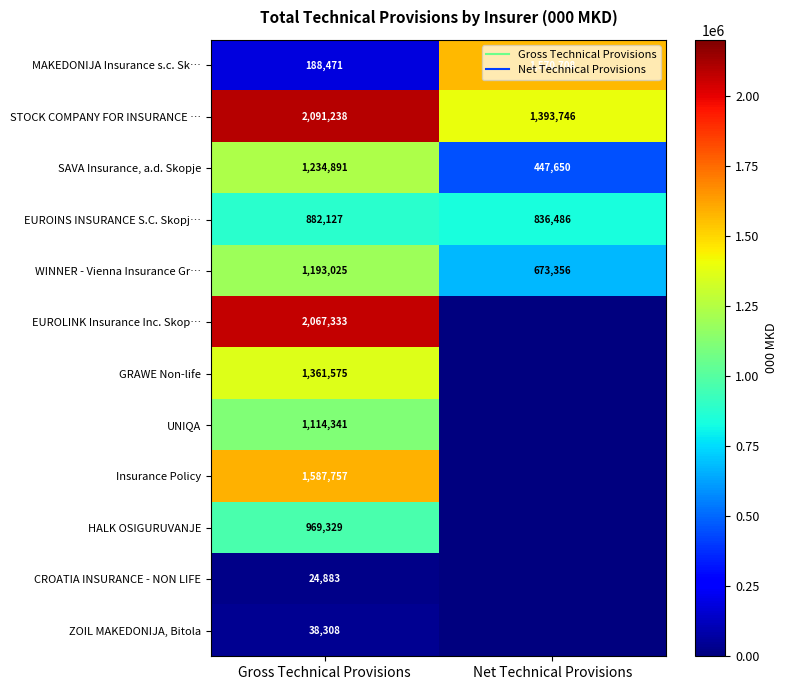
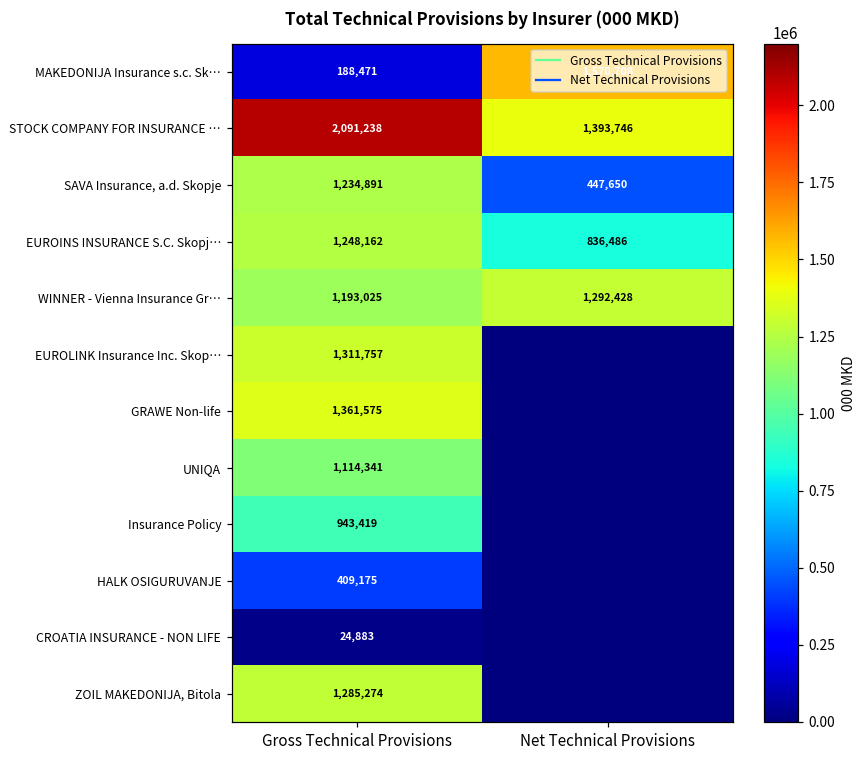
EUROINS INSURANCE S.C. Skopj…, Gross Technical Provisions: 882,127 -> 1,248,162
WINNER - Vienna Insurance Gr…, Net Technical Provisions: 673,356 -> 1,292,428
EUROLINK Insurance Inc. Skop…, Gross Technical Provisions: 2,067,333 -> 1,311,757
Insurance Policy, Gross Technical Provisions: 1,587,757 -> 943,419
HALK OSIGURUVANJE, Gross Technical Provisions: 969,329 -> 409,175
ZOIL MAKEDONIJA, Bitola, Gross Technical Provisions: 38,308 -> 1,285,274
